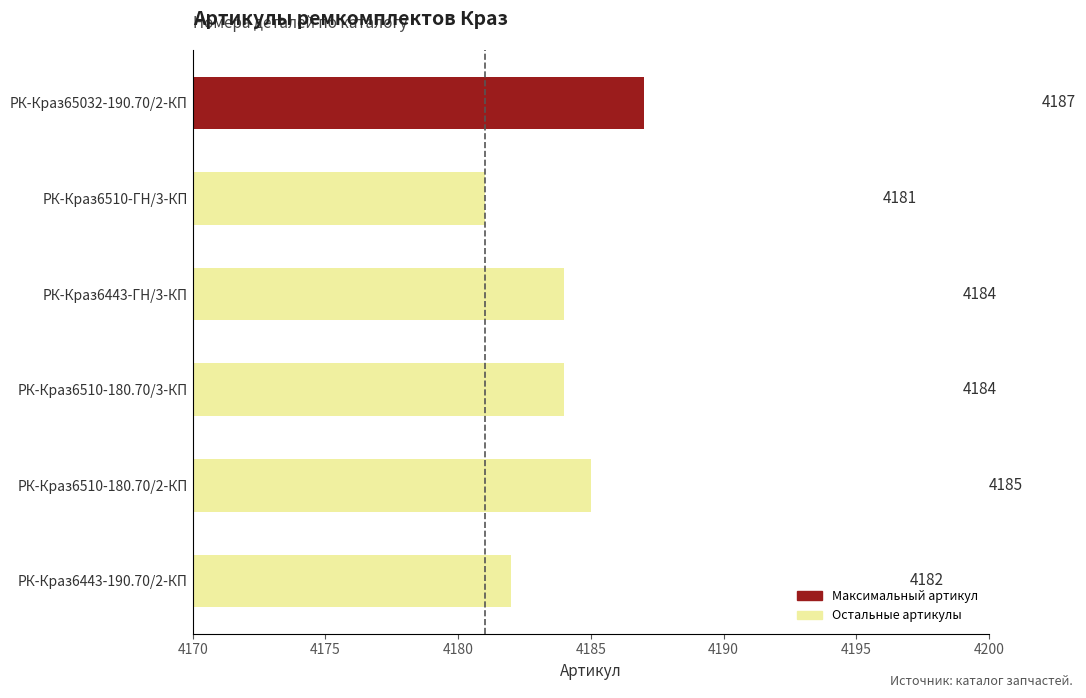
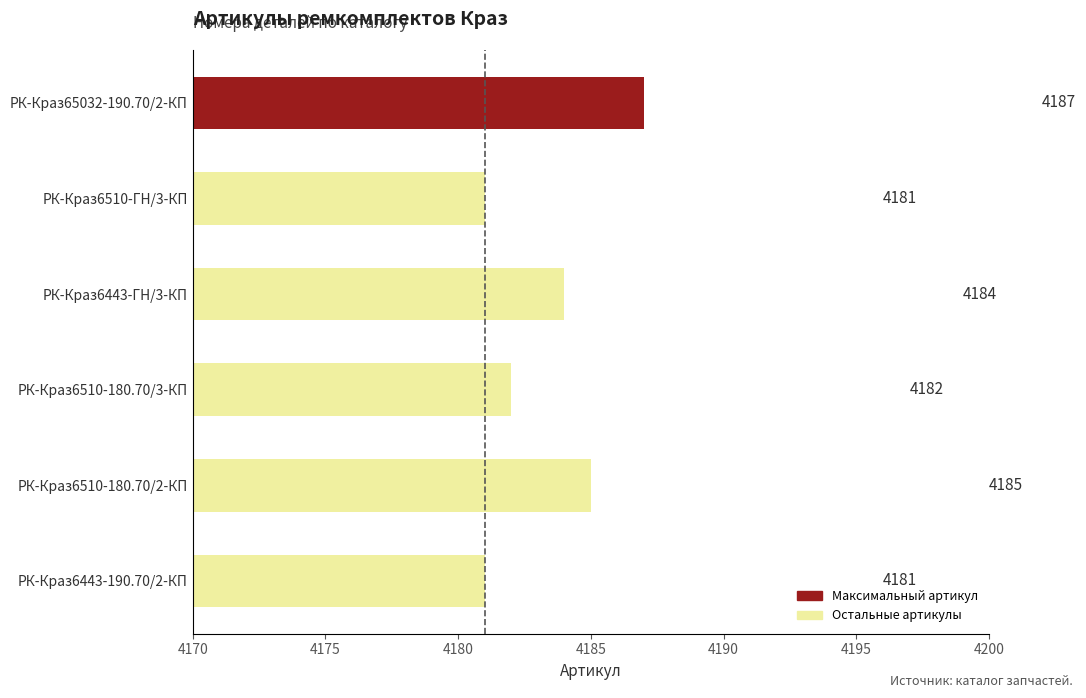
РК-Краз6510-180.70/3-КП: 4184 -> 4182
РК-Краз6443-190.70/2-КП: 4182 -> 4181
